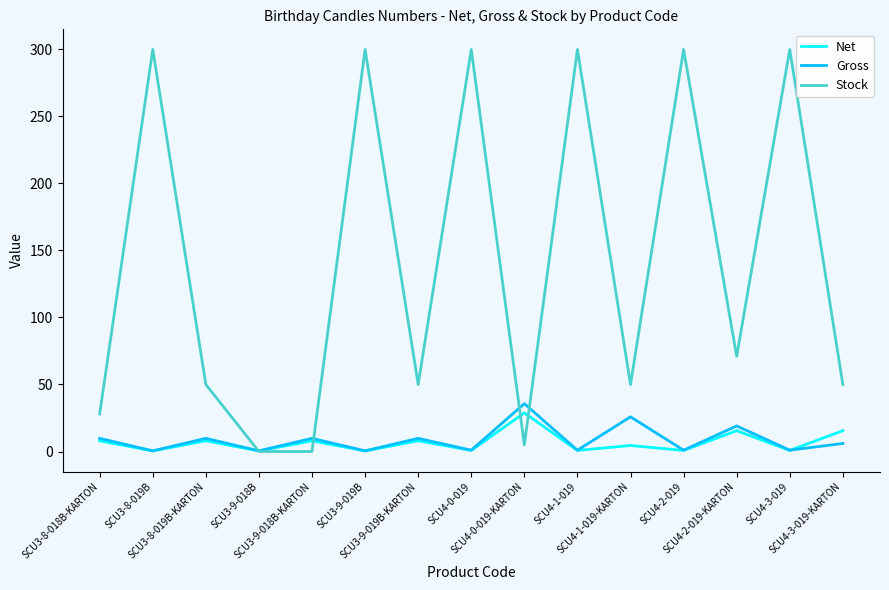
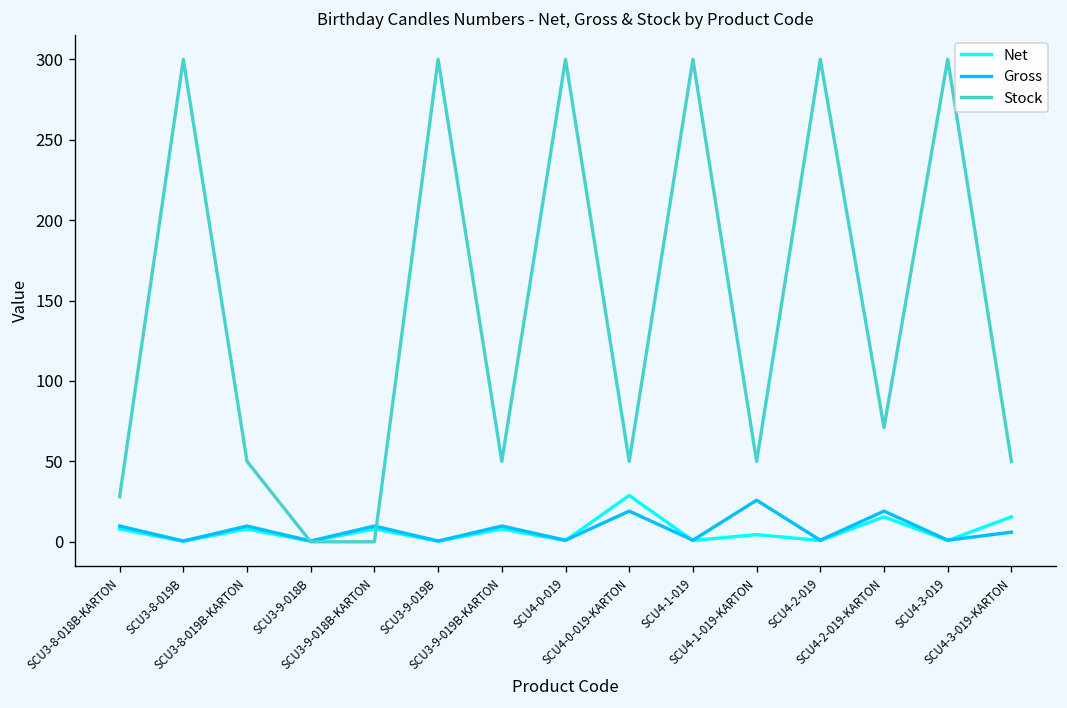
Gross, SCU4-0-019-KARTON: 36 -> 19
Stock, SCU4-0-019-KARTON: 5 -> 50
